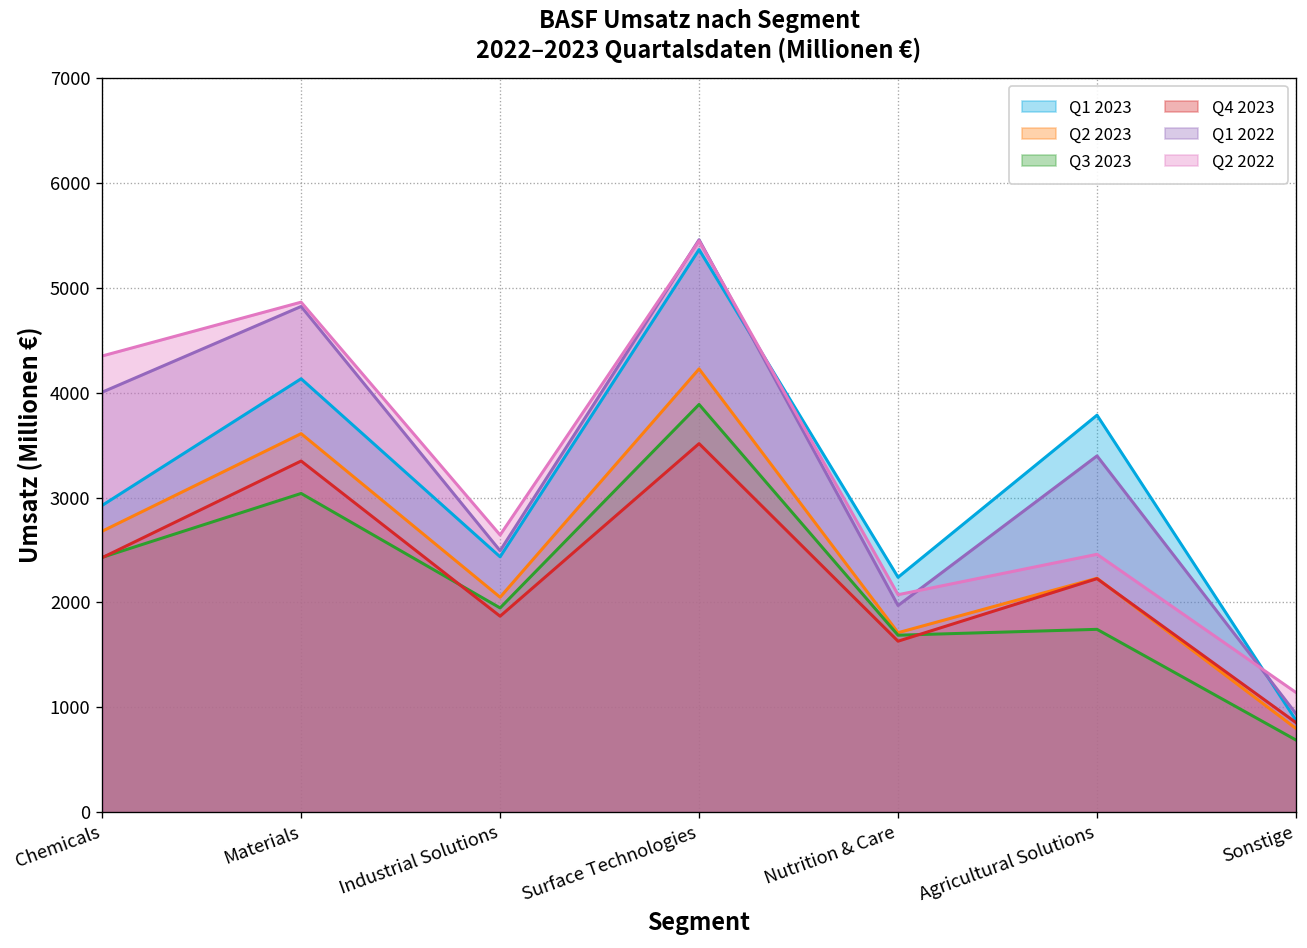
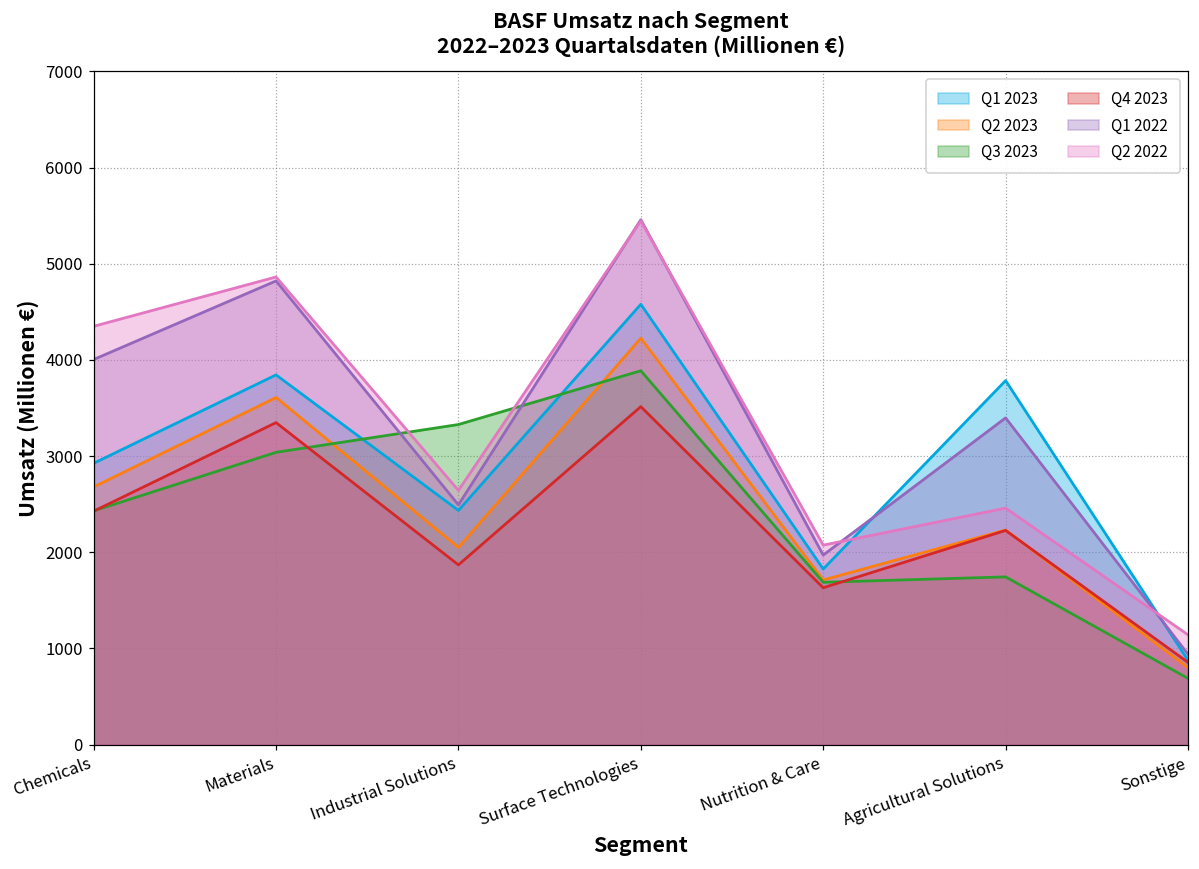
Q1 2023, Materials: 4100 -> 3800
Q3 2023, Industrial Solutions: 1900 -> 3300
Q1 2023, Surface Technologies: 5400 -> 4600
Q1 2023, Nutrition & Care: 2200 -> 1800
